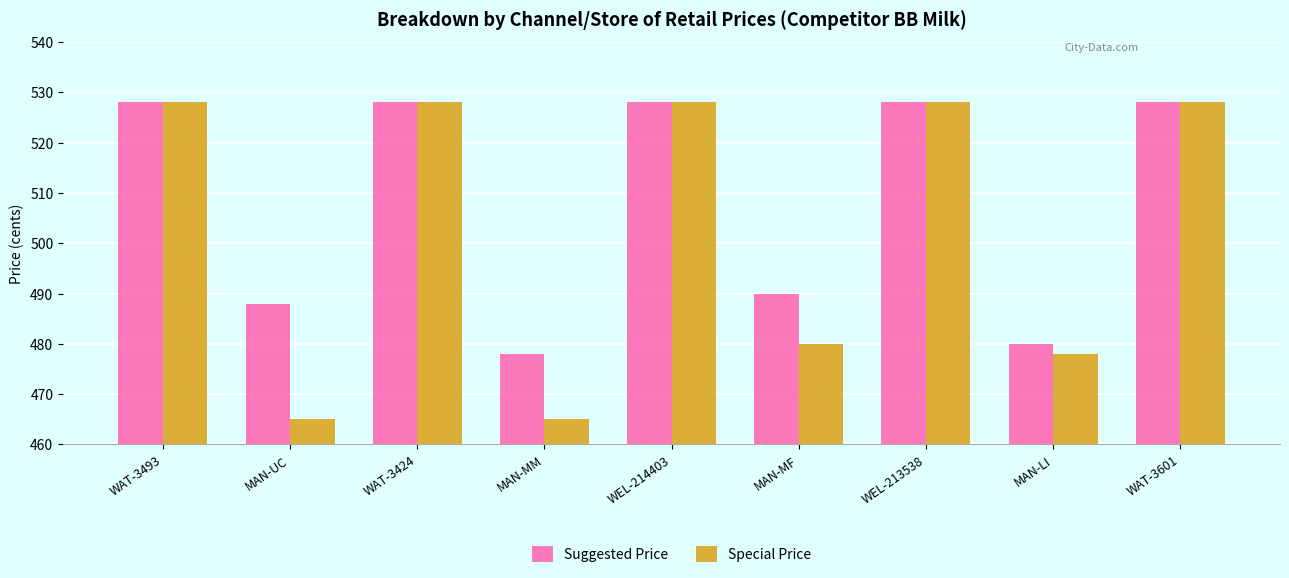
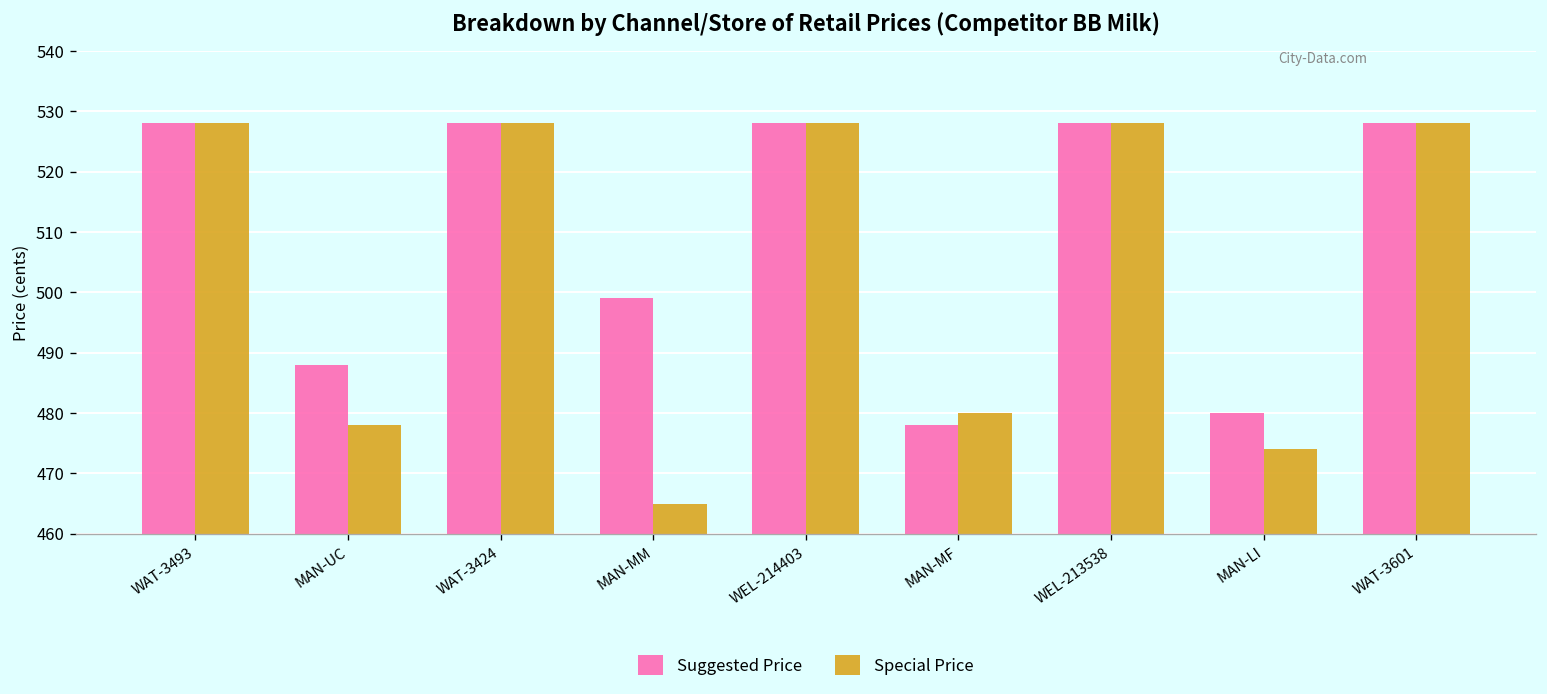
Special Price, MAN-UC: 465 -> 478
Suggested Price, MAN-MM: 478 -> 499
Suggested Price, MAN-MF: 490 -> 478
Special Price, MAN-LI: 478 -> 474
